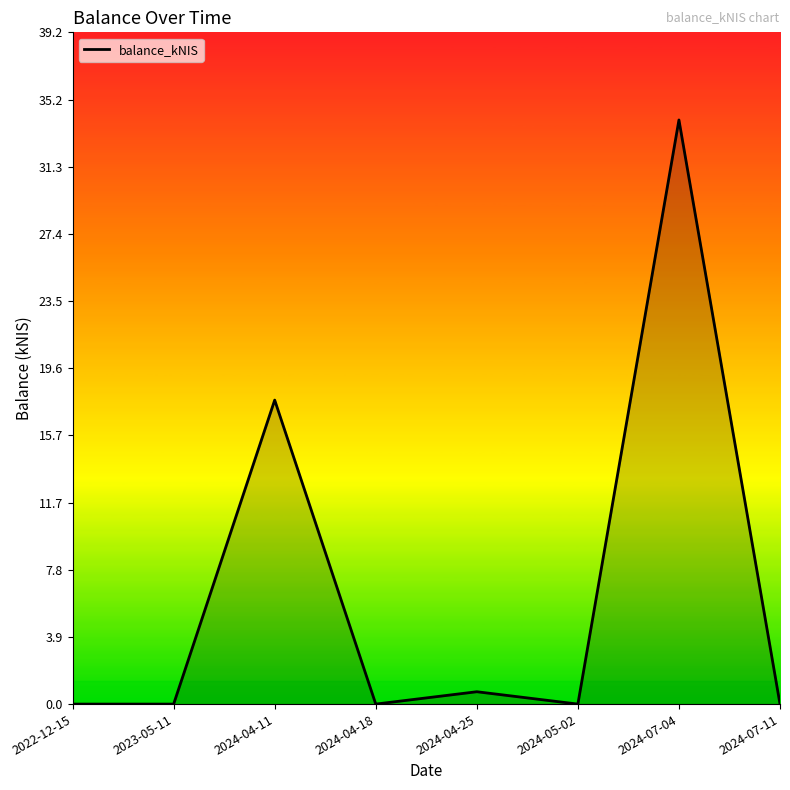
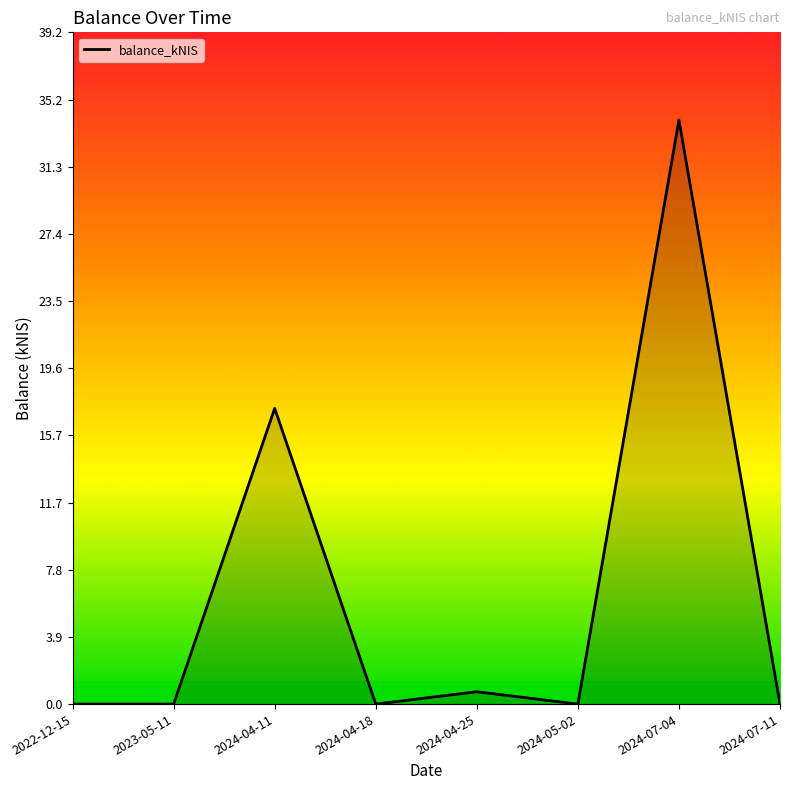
2024-04-11: 17.7 -> 17.2
